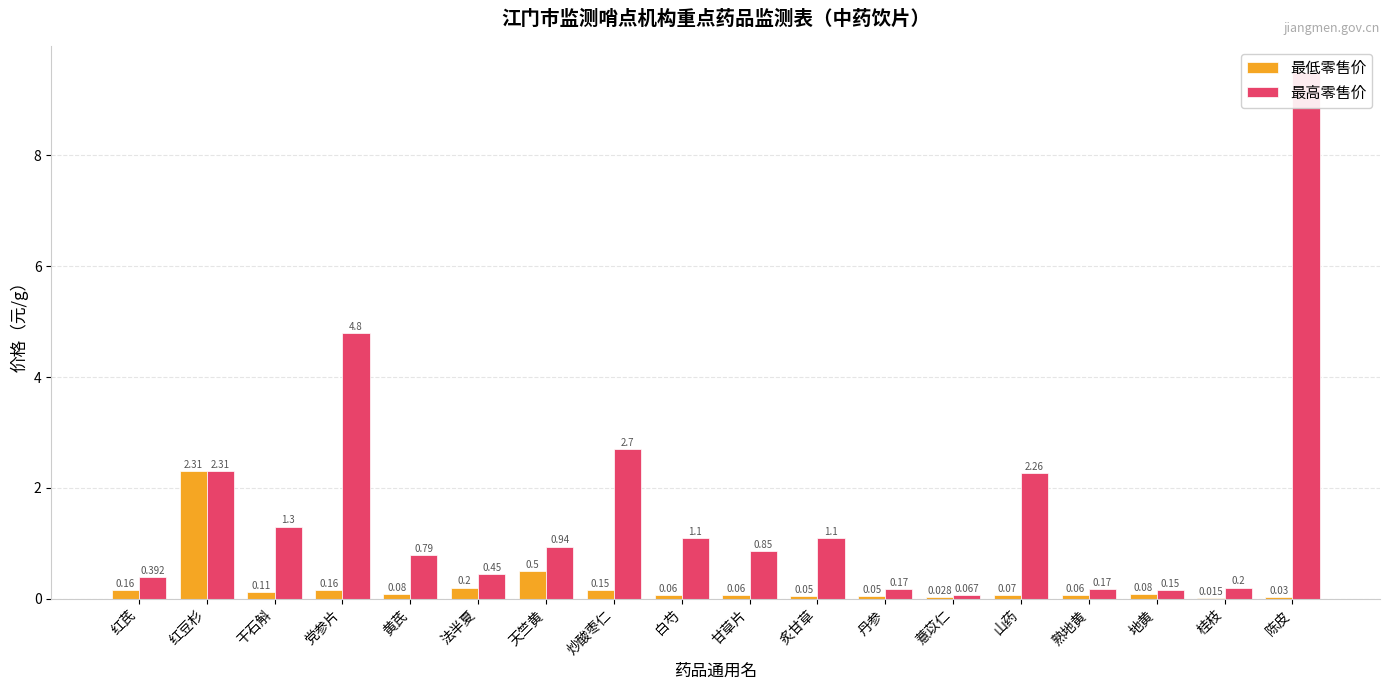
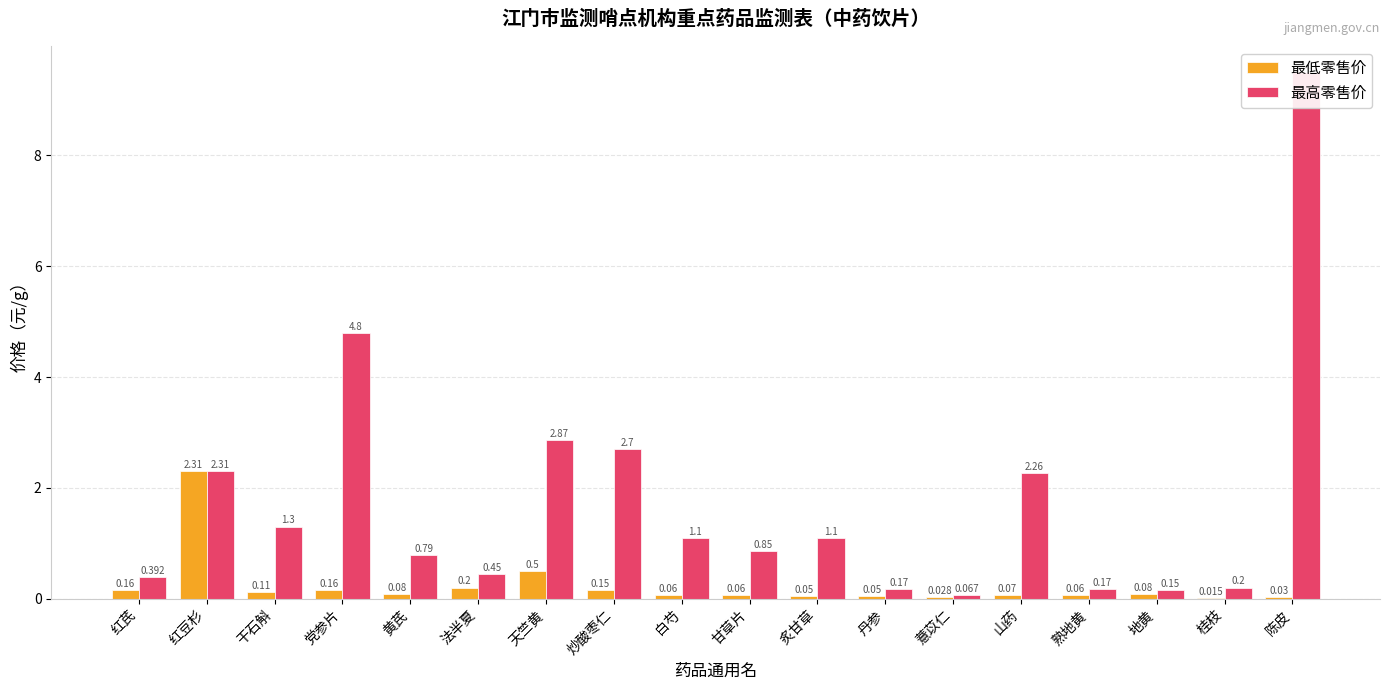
最高零售价, 天竺黄: 0.94 -> 2.87
